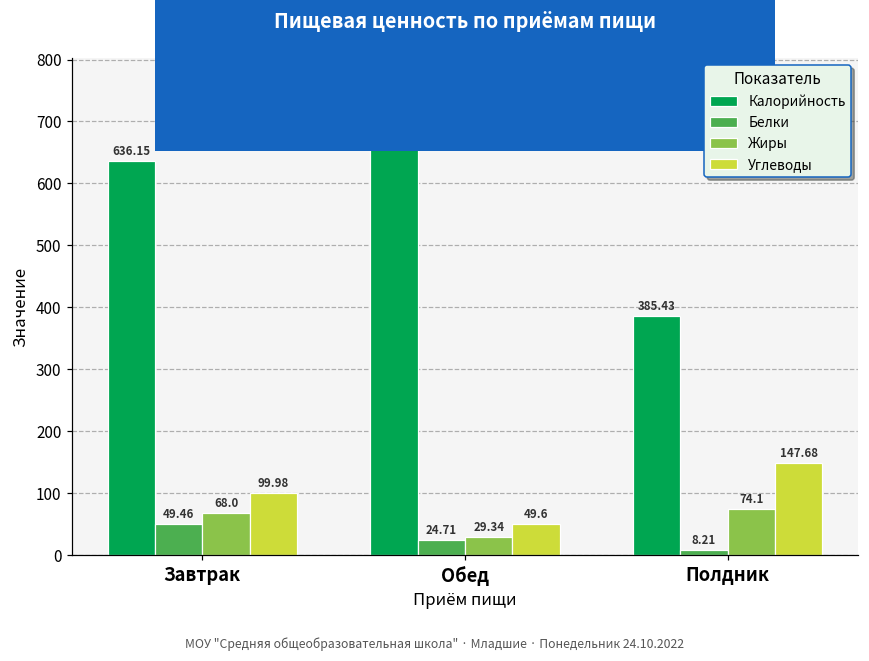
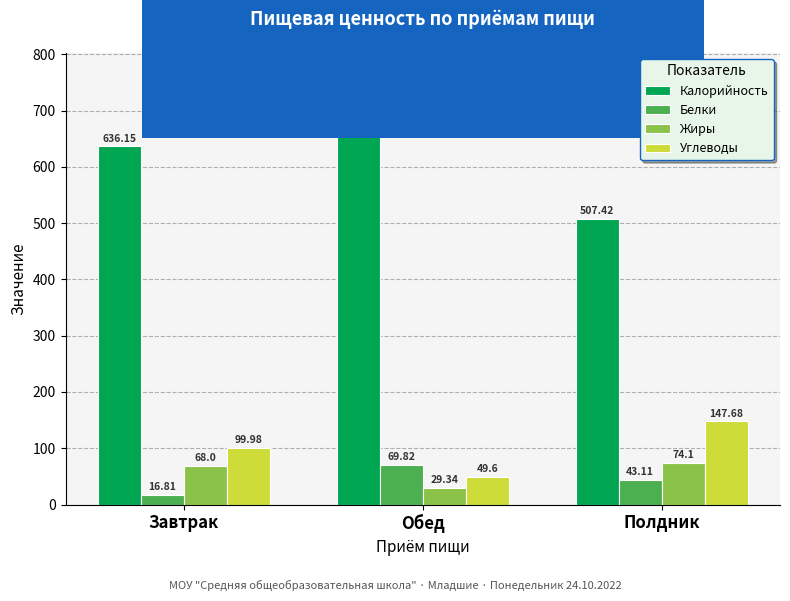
Белки, Завтрак: 49.46 -> 16.81
Белки, Обед: 24.71 -> 69.82
Калорийность, Полдник: 385.43 -> 507.42
Белки, Полдник: 8.21 -> 43.11
